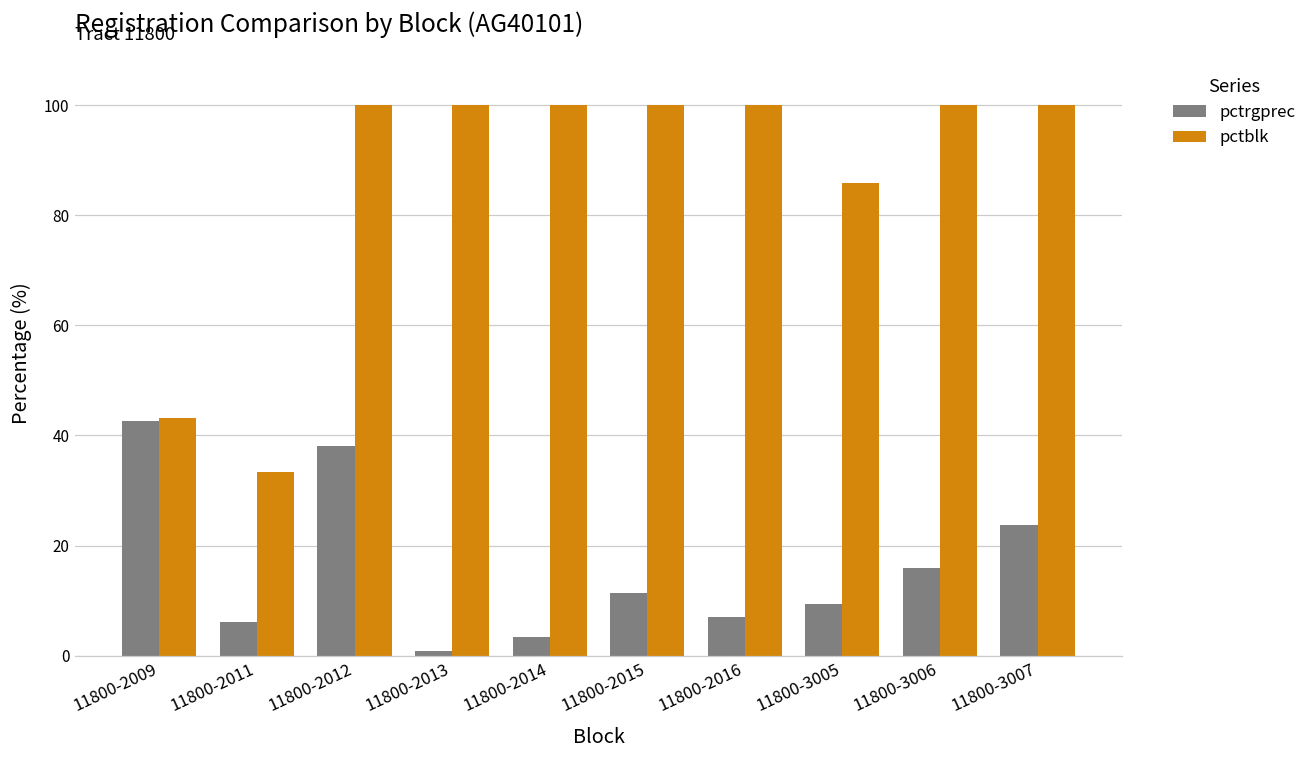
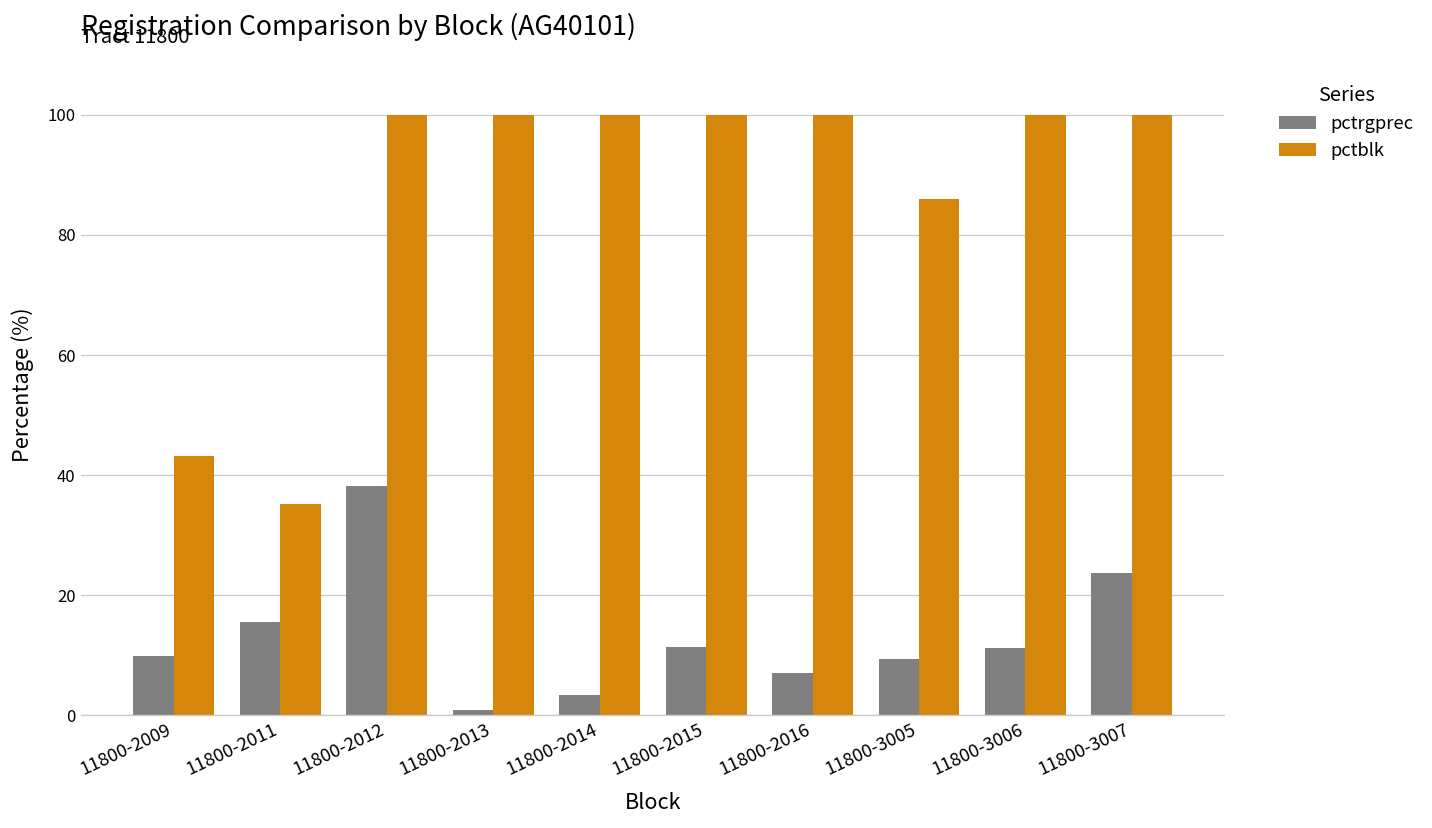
pctrgprec, 11800-2009: 43 -> 10
pctrgprec, 11800-2011: 6 -> 15
pctblk, 11800-2011: 33 -> 35
pctrgprec, 11800-3006: 16 -> 11
